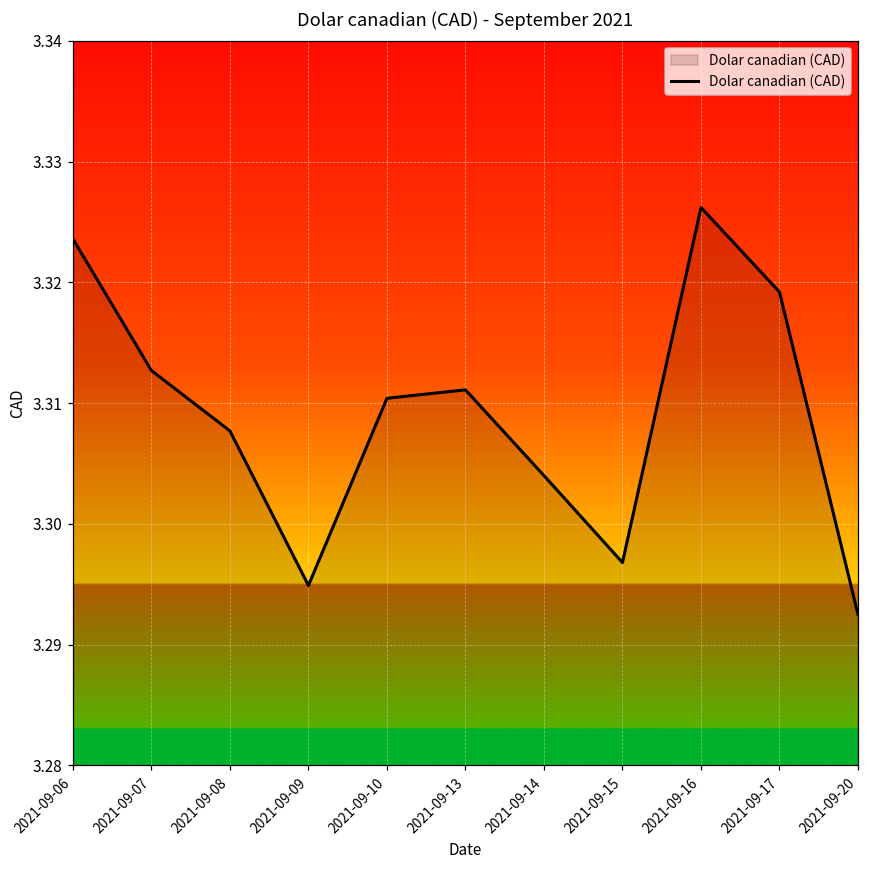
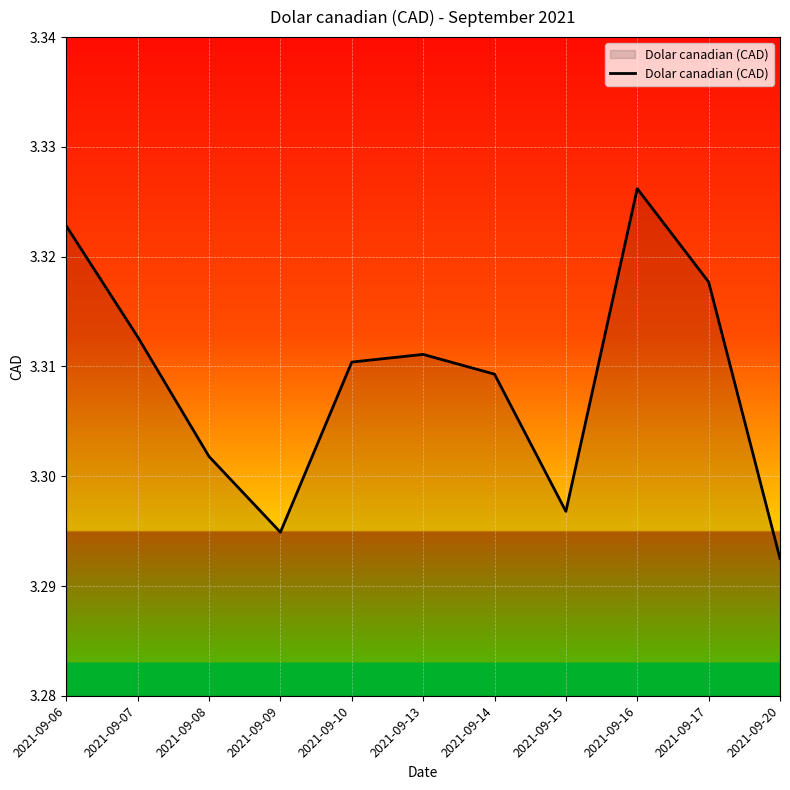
2021-09-06: 3.3236 -> 3.3228
2021-09-08: 3.3077 -> 3.3018
2021-09-14: 3.3040 -> 3.3093
2021-09-17: 3.3192 -> 3.3177
